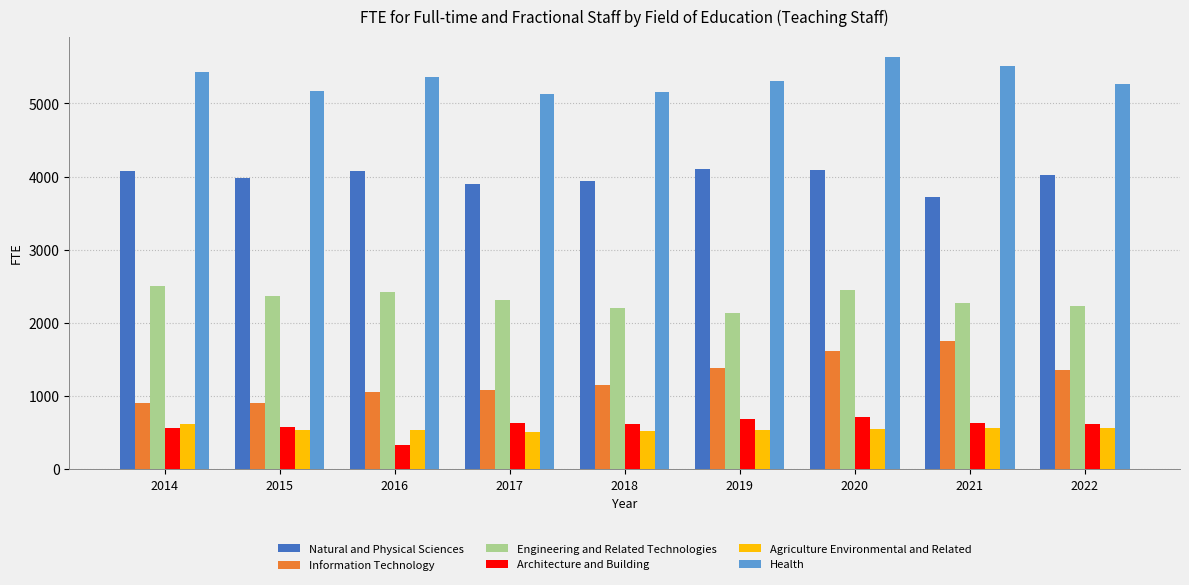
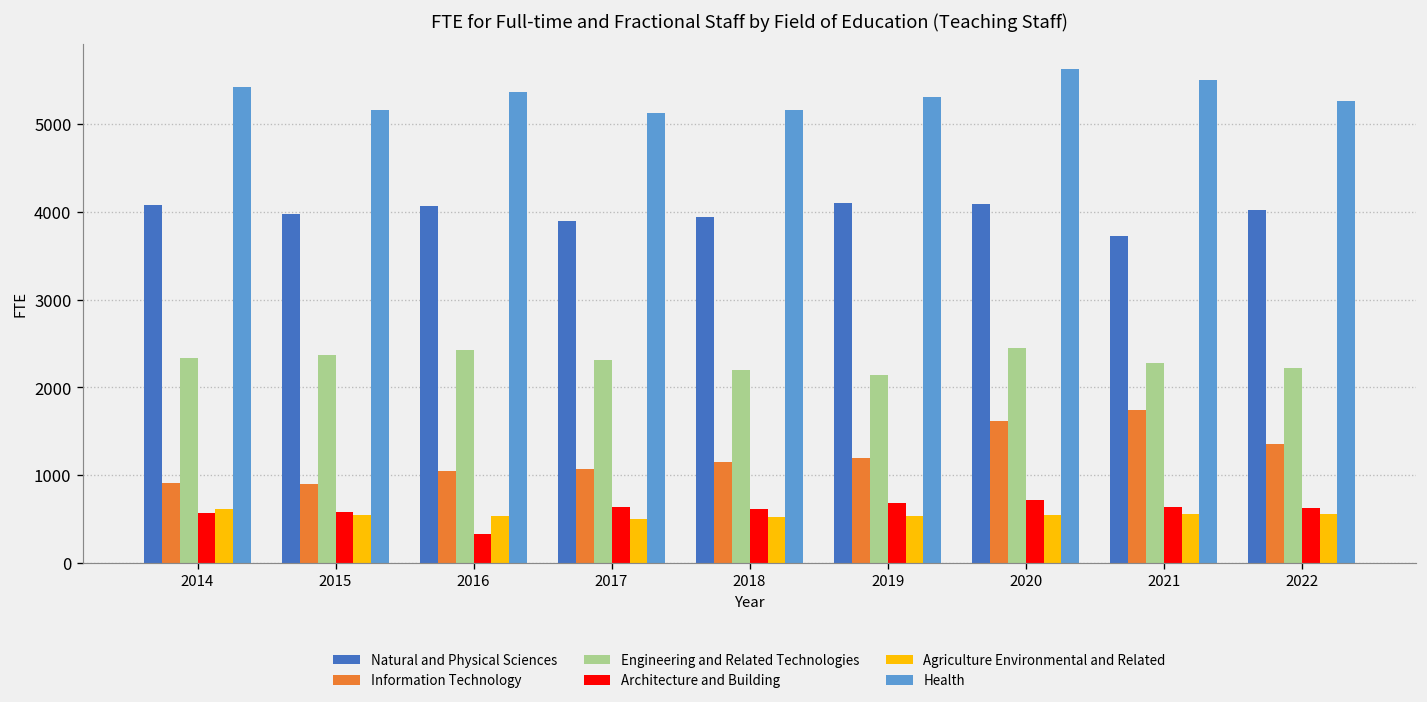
Engineering and Related Technologies, 2014: 2500 -> 2300
Information Technology, 2019: 1400 -> 1200
